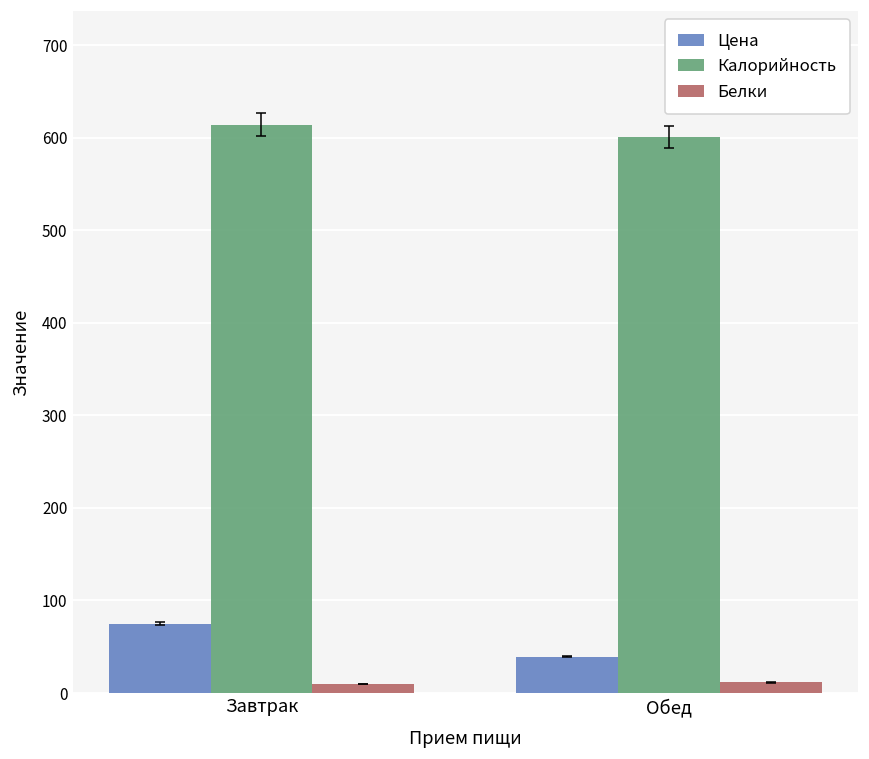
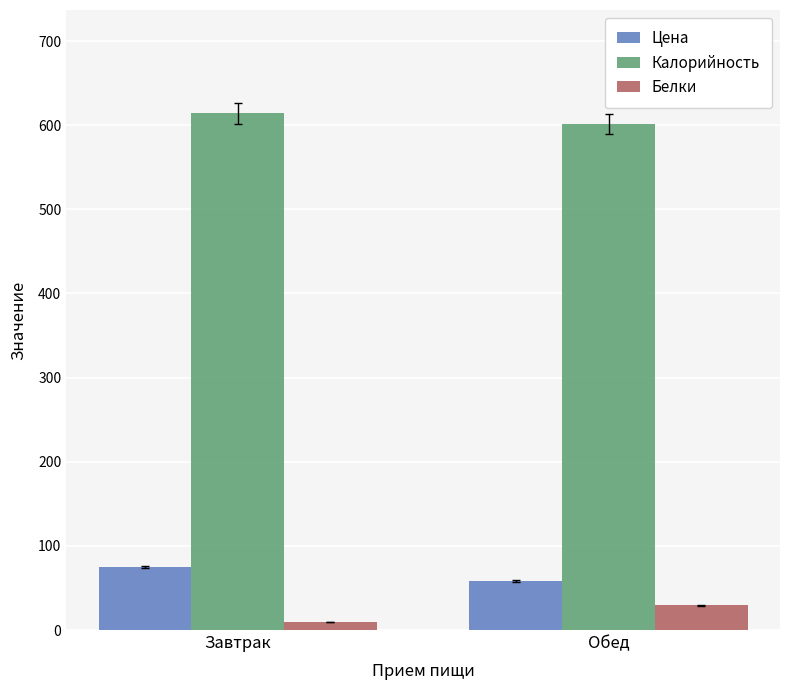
Цена, Обед: 40 -> 60
Белки, Обед: 10 -> 30
